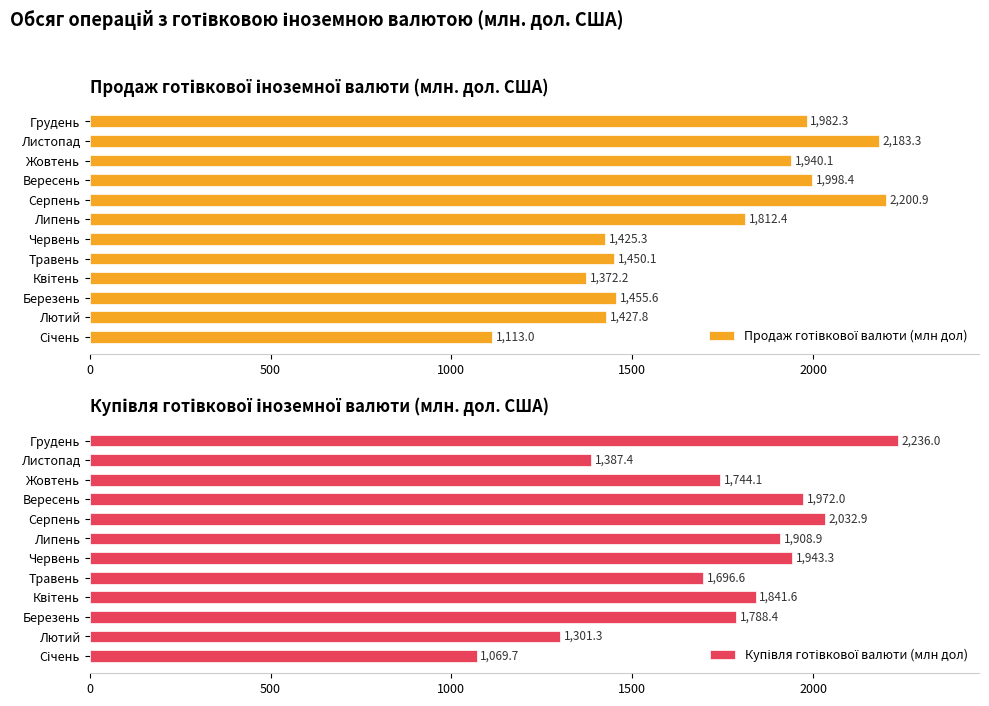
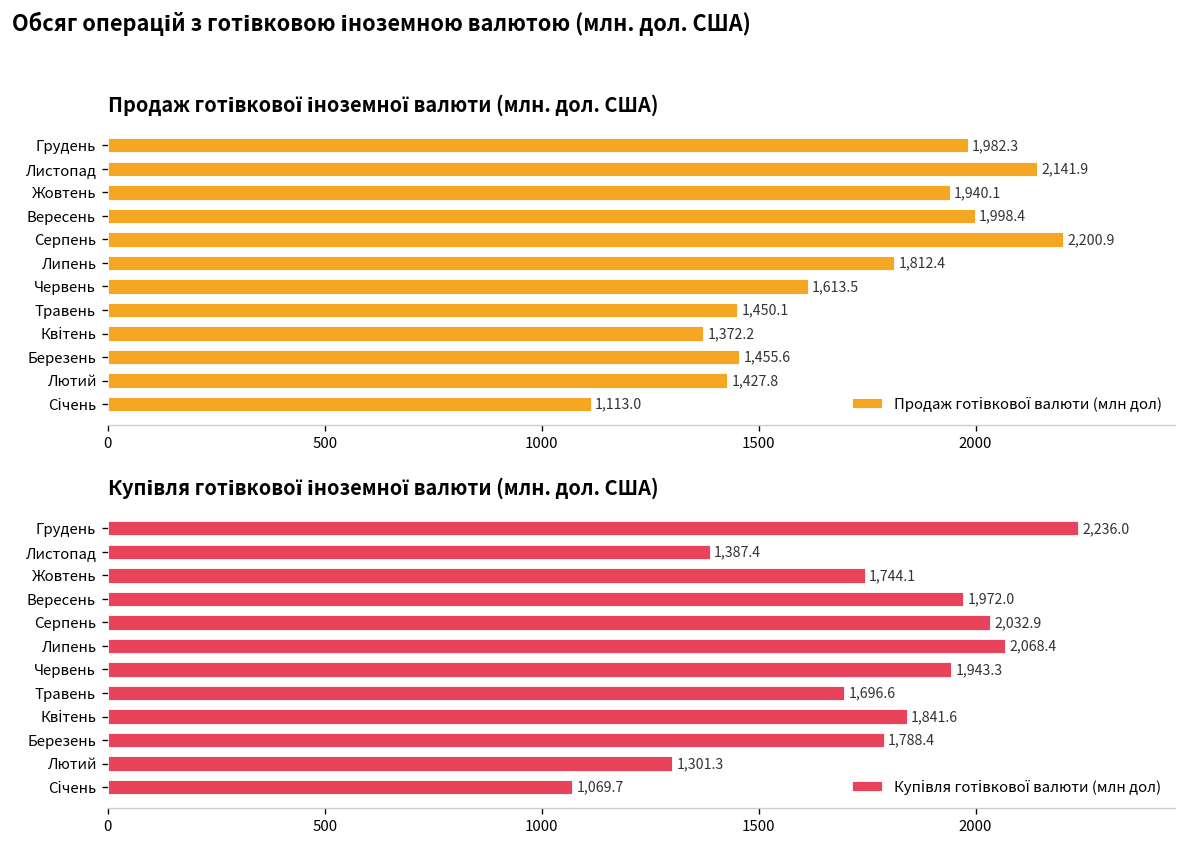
Продаж готівкової іноземної валюти (млн. дол. США), Листопад: 2,183.3 -> 2,141.9
Продаж готівкової іноземної валюти (млн. дол. США), Червень: 1,425.3 -> 1,613.5
Купівля готівкової іноземної валюти (млн. дол. США), Липень: 1,908.9 -> 2,068.4
